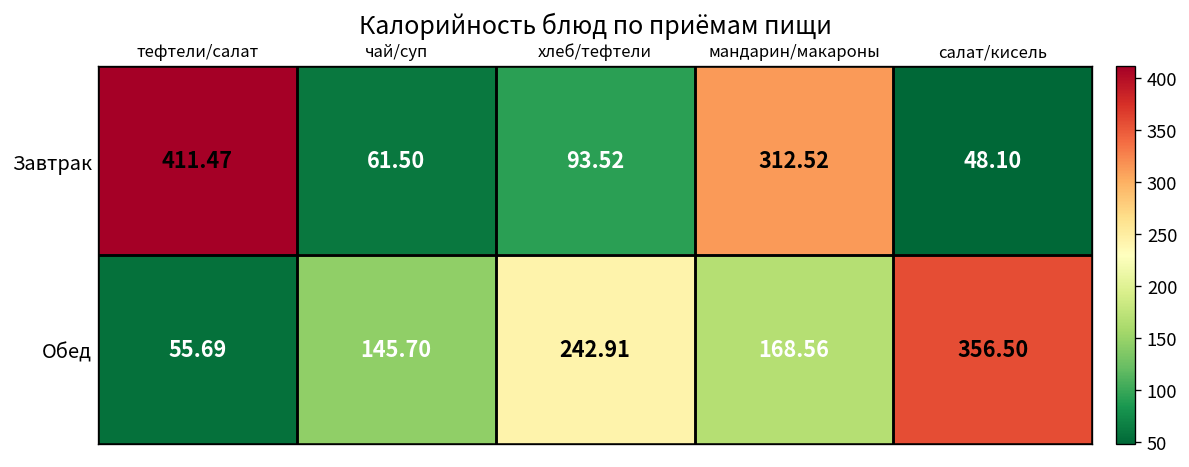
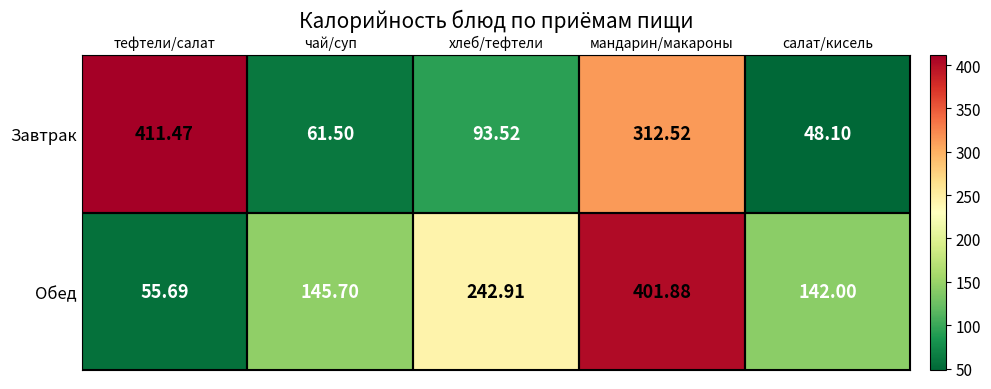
Обед, мандарин/макароны: 168.56 -> 401.88
Обед, салат/кисель: 356.50 -> 142.00
